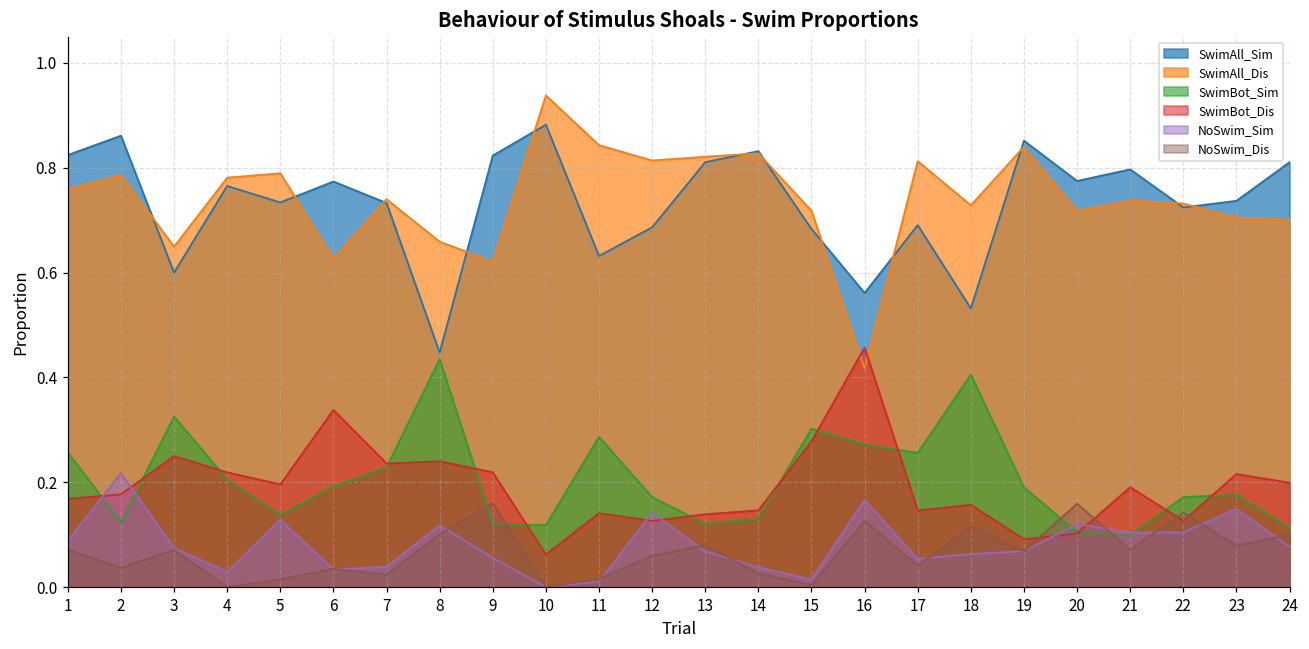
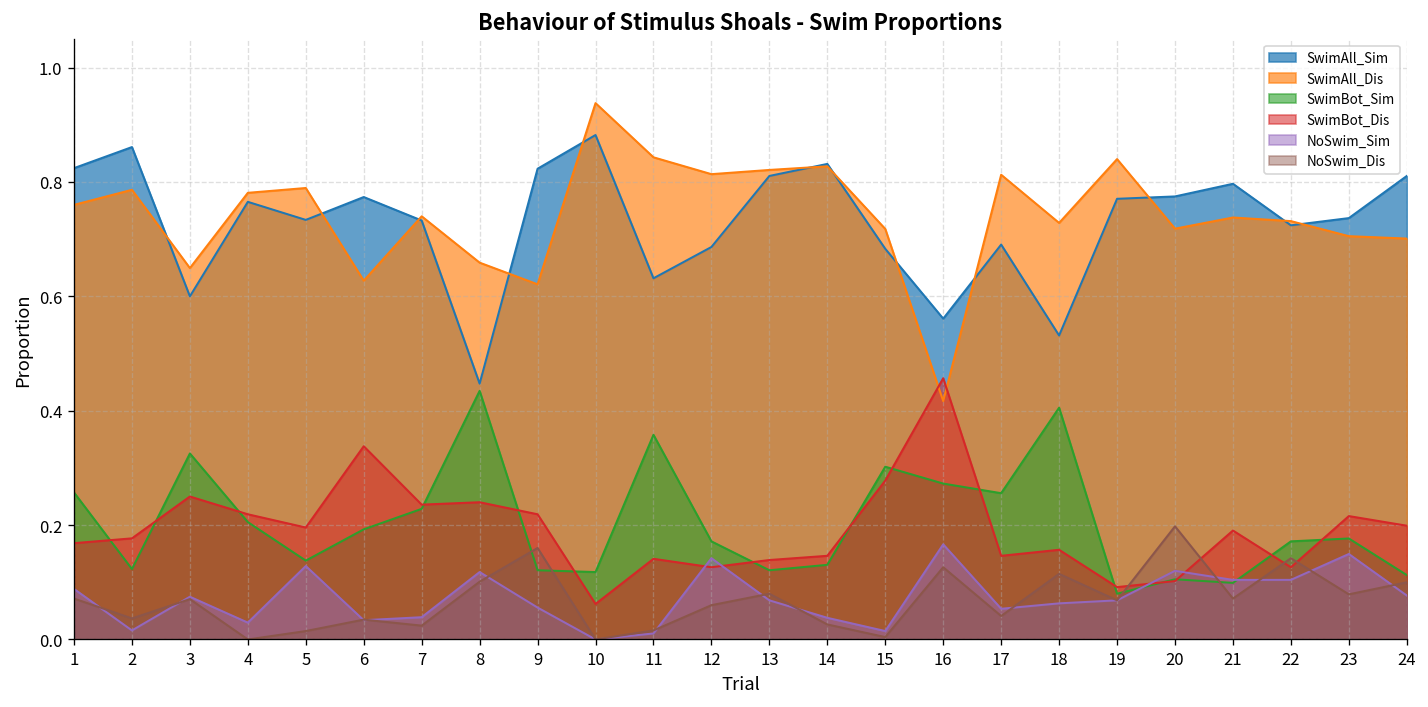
NoSwim_Sim, 2: 0.22 -> 0.02
SwimBot_Sim, 11: 0.29 -> 0.36
SwimAll_Sim, 19: 0.85 -> 0.77
SwimBot_Sim, 19: 0.19 -> 0.08
NoSwim_Dis, 20: 0.16 -> 0.20
